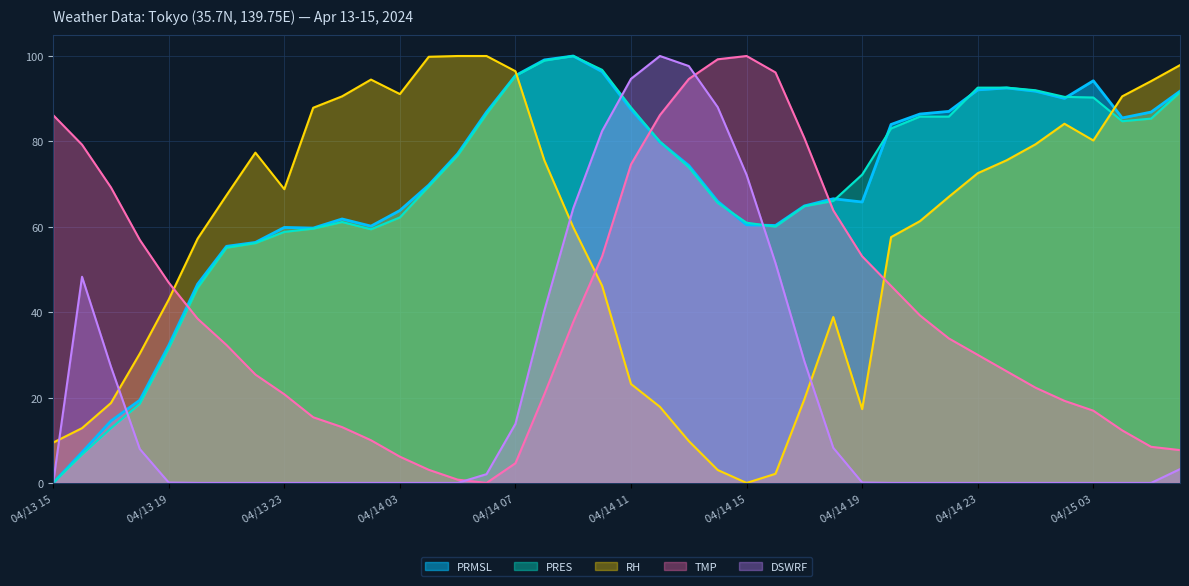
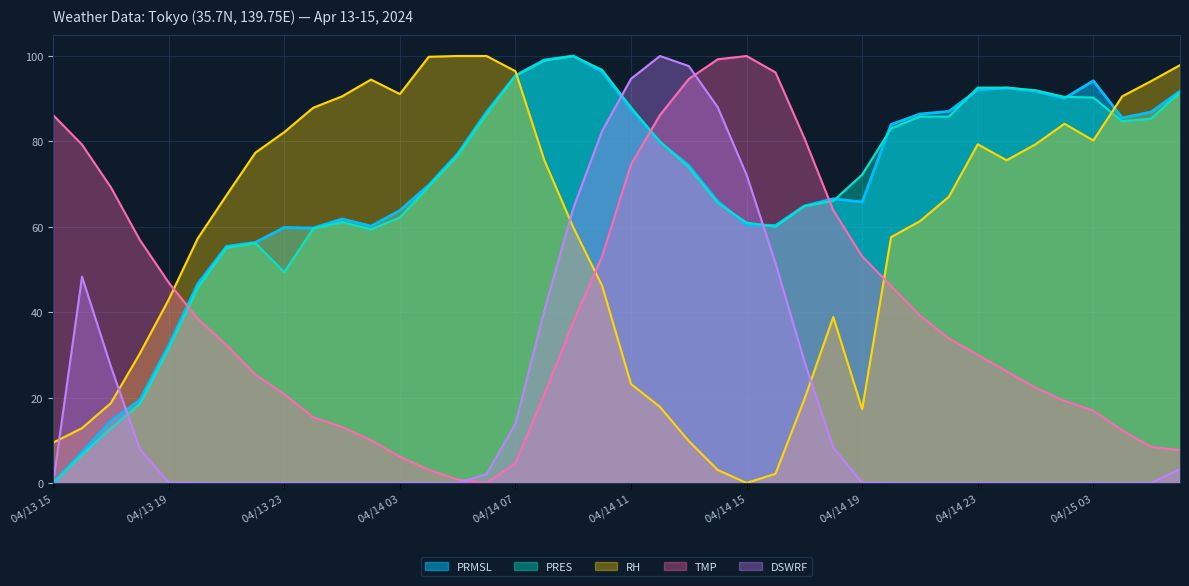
PRES, 04/13 23: 59 -> 49
RH, 04/13 23: 69 -> 82
RH, 04/14 23: 73 -> 79
